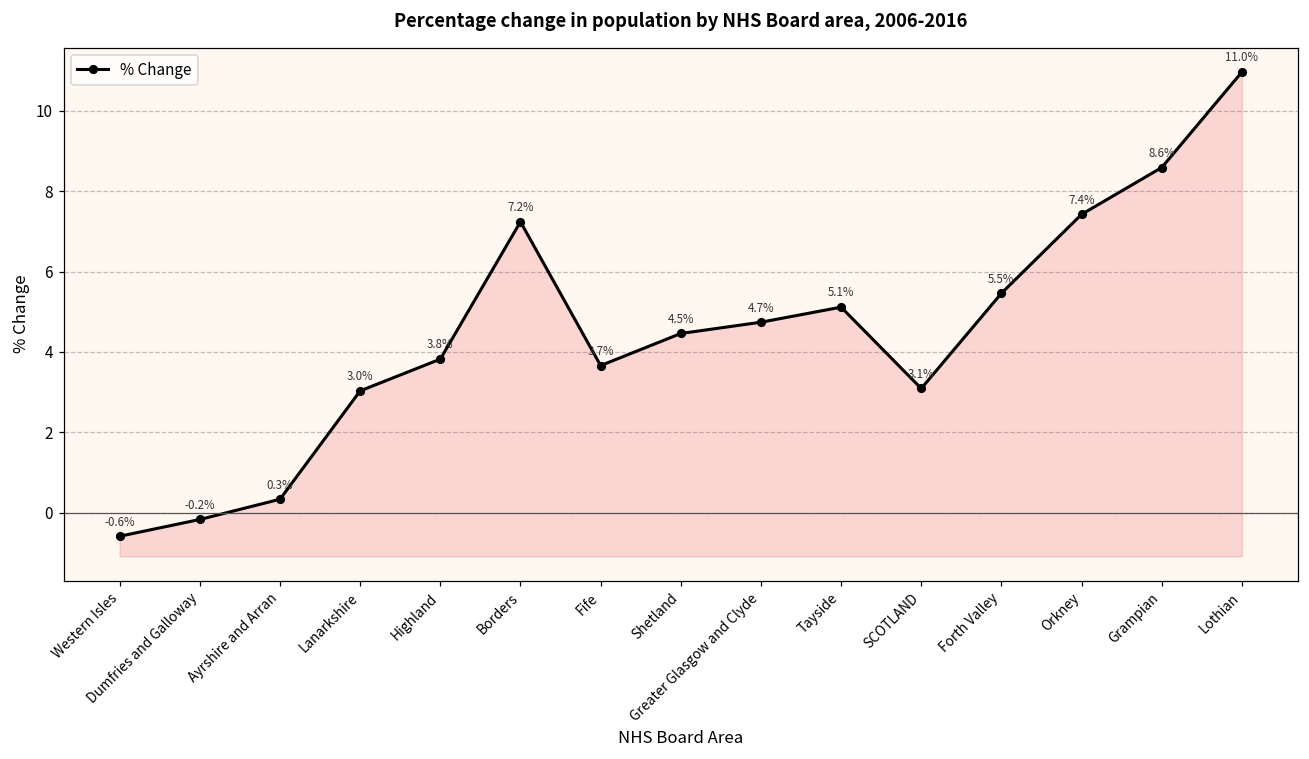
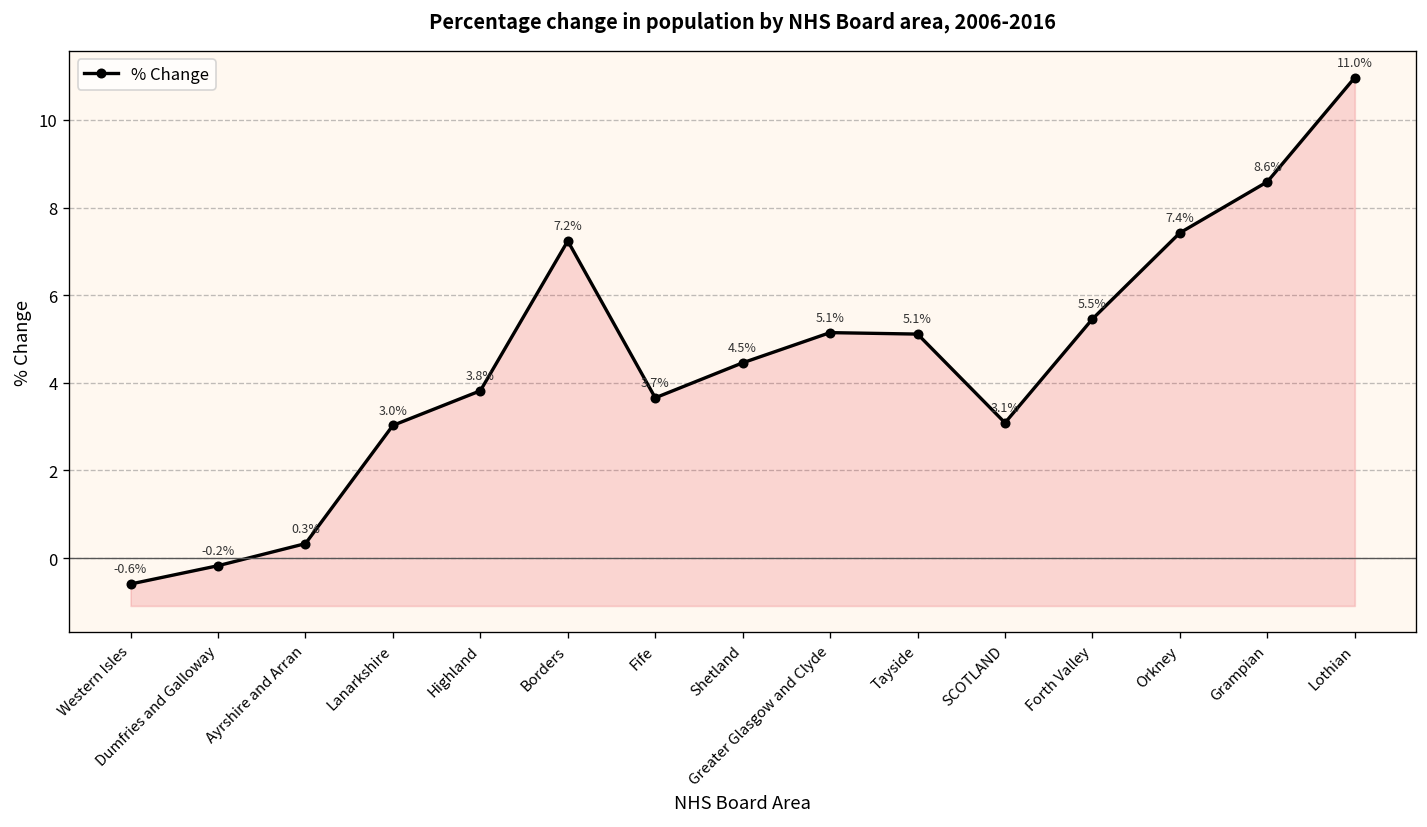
Greater Glasgow and Clyde: 4.7% -> 5.1%
